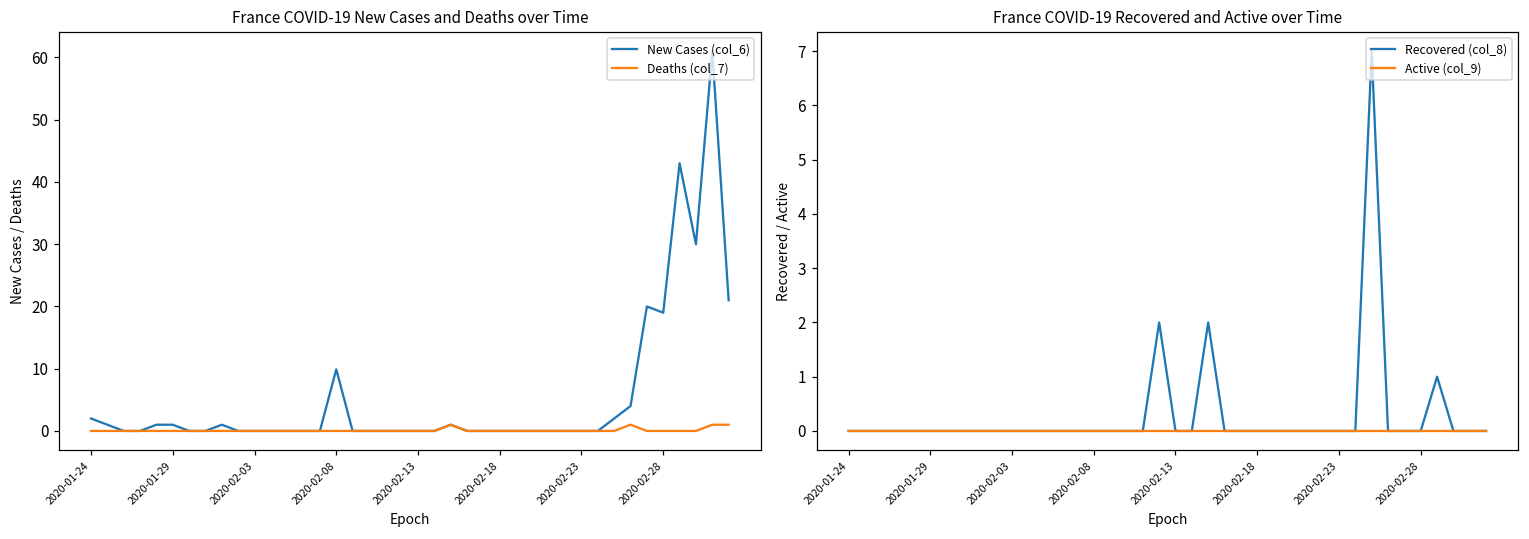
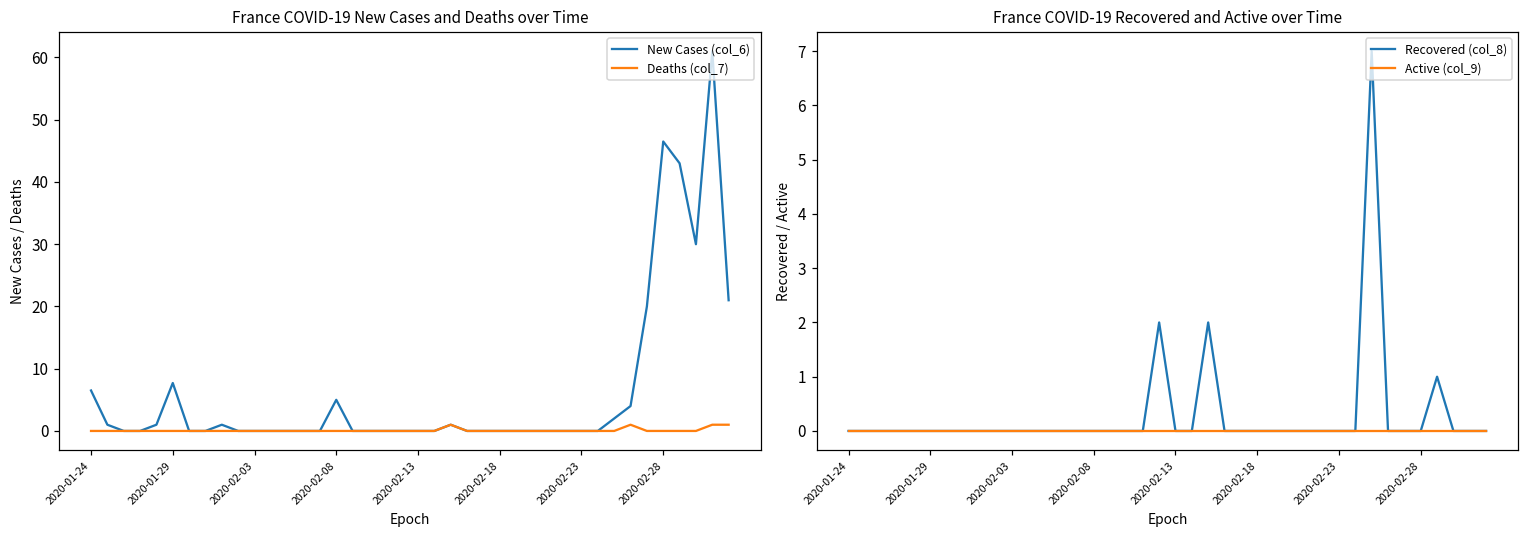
France COVID-19 New Cases and Deaths over Time, New Cases (col_6), 2020-01-24: 2 -> 7
France COVID-19 New Cases and Deaths over Time, New Cases (col_6), 2020-01-29: 1 -> 8
France COVID-19 New Cases and Deaths over Time, New Cases (col_6), 2020-02-08: 10 -> 5
France COVID-19 New Cases and Deaths over Time, New Cases (col_6), 2020-02-28: 19 -> 47
